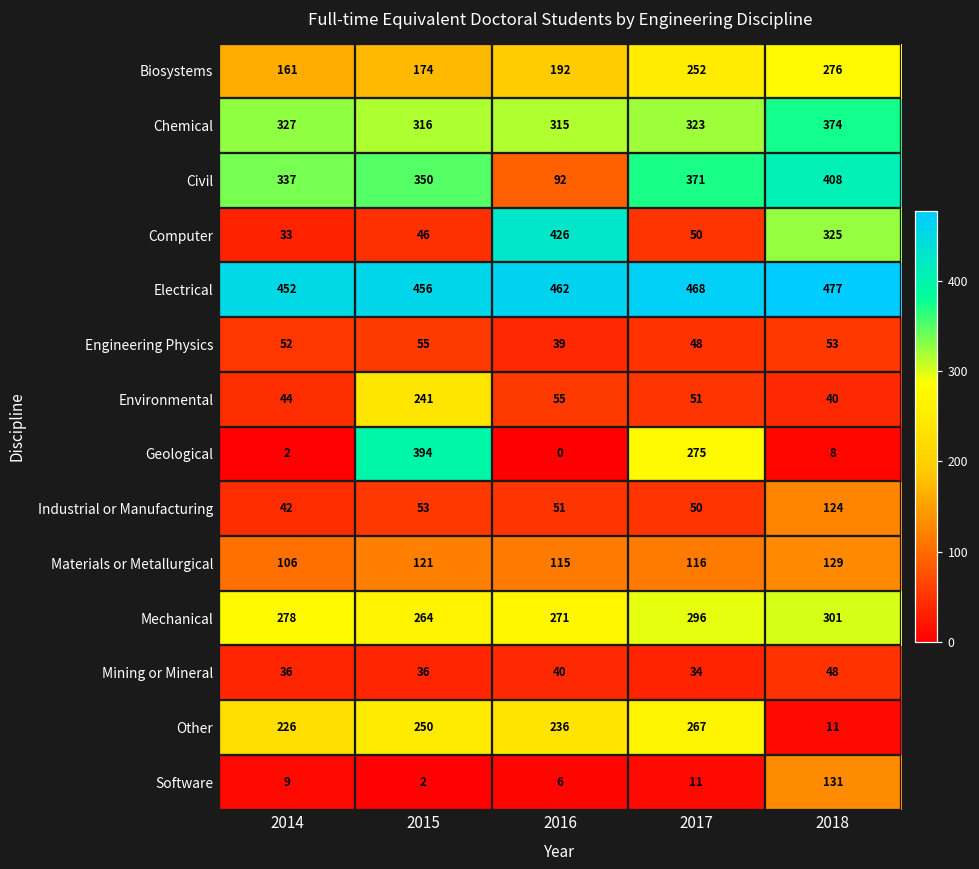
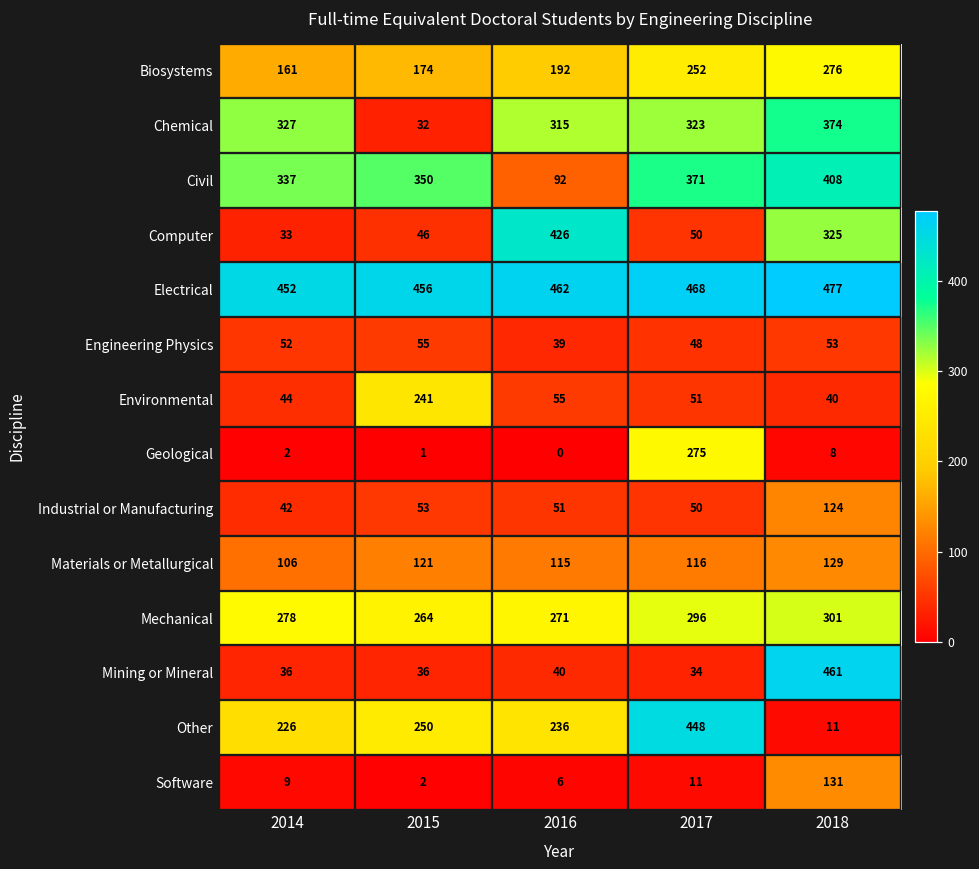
Chemical, 2015: 316 -> 32
Geological, 2015: 394 -> 1
Mining or Mineral, 2018: 48 -> 461
Other, 2017: 267 -> 448
